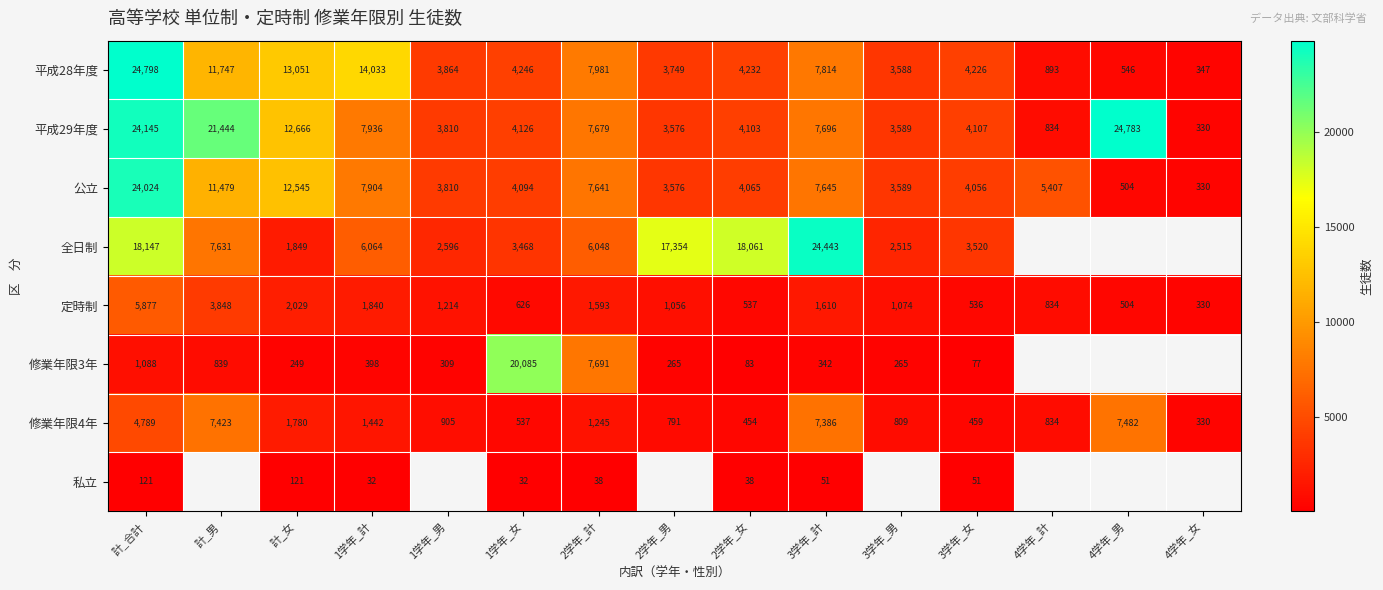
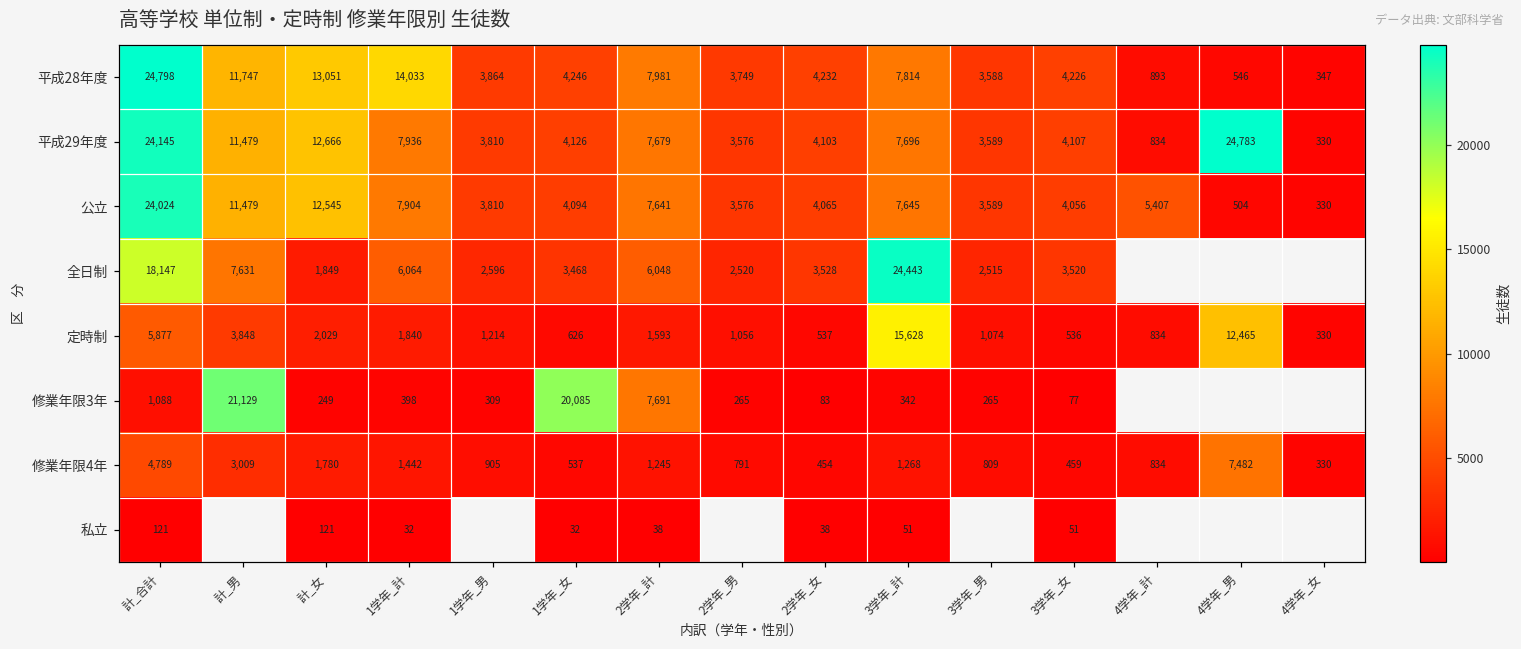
平成29年度, 計_男: 21,444 -> 11,479
全日制, 2学年_男: 17,354 -> 2,520
全日制, 2学年_女: 18,061 -> 3,528
定時制, 3学年_計: 1,610 -> 15,628
定時制, 4学年_男: 504 -> 12,465
修業年限3年, 計_男: 839 -> 21,129
修業年限4年, 計_男: 7,423 -> 3,009
修業年限4年, 3学年_計: 7,386 -> 1,268
